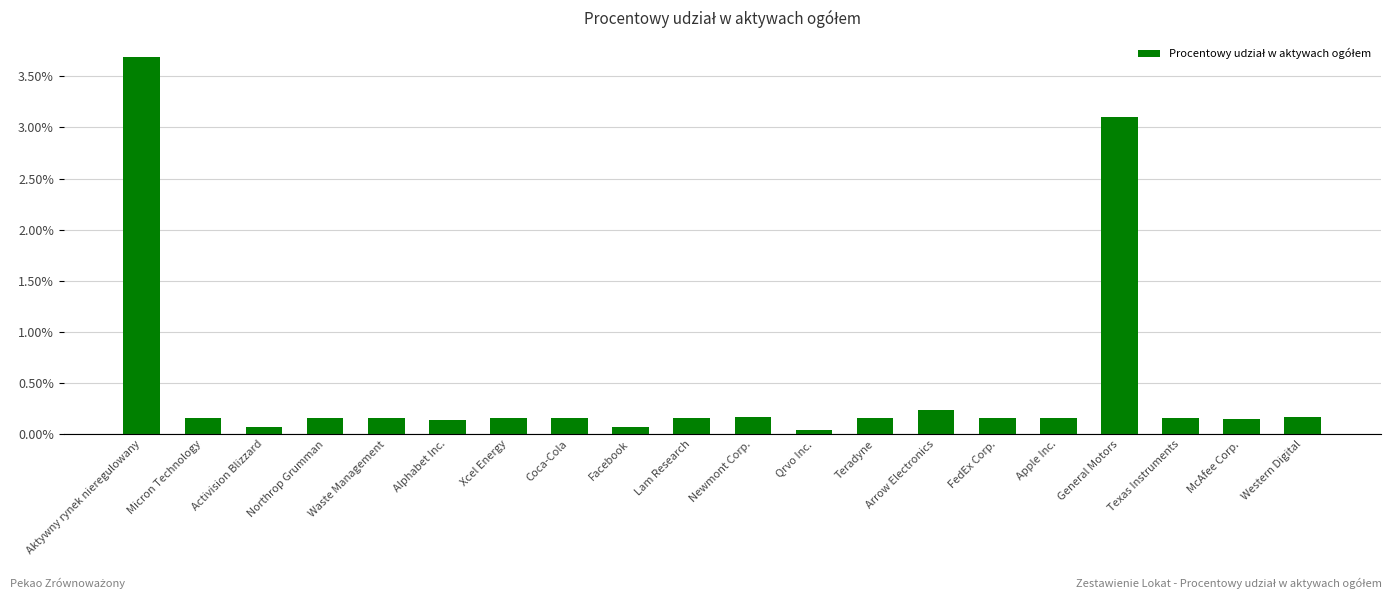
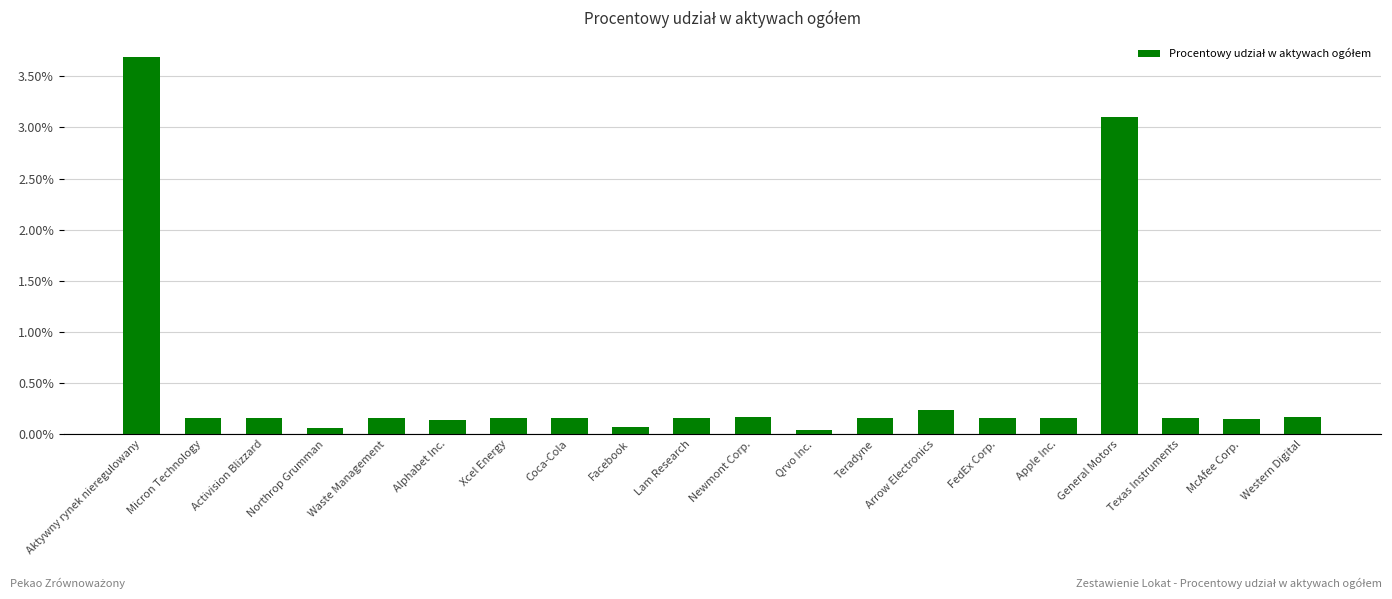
Activision Blizzard: 0.07% -> 0.16%
Northrop Grumman: 0.16% -> 0.06%
